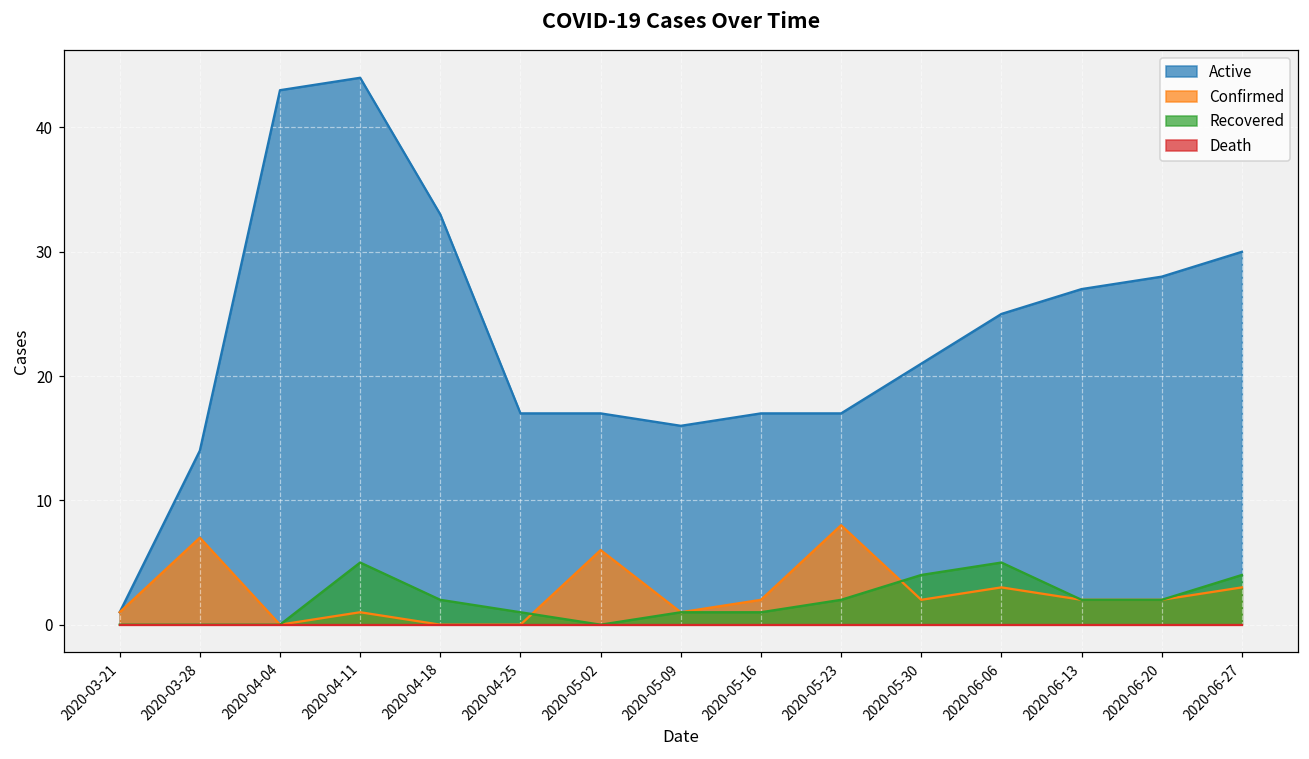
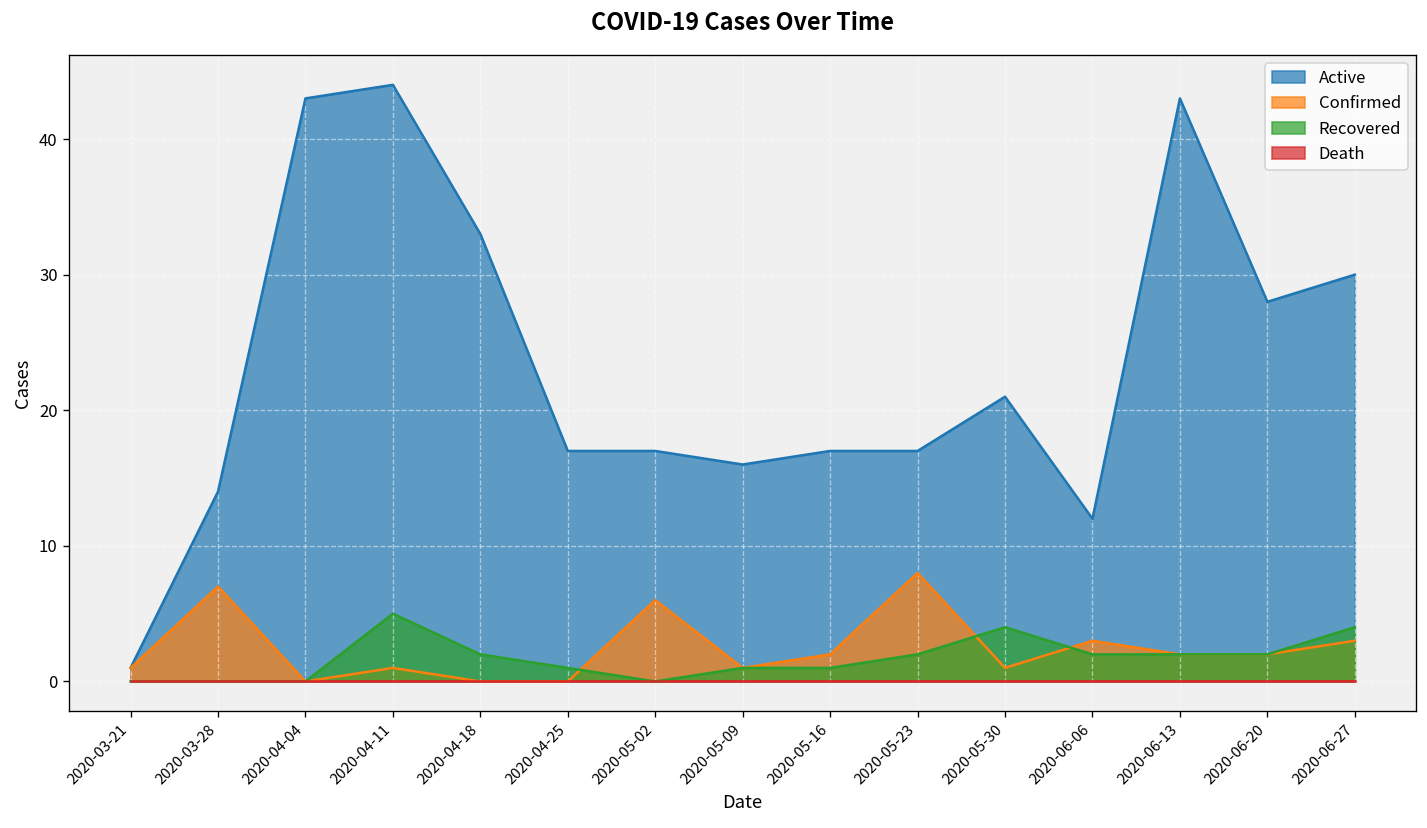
Confirmed, 2020-05-30: 2 -> 1
Active, 2020-06-06: 25 -> 12
Recovered, 2020-06-06: 5 -> 2
Active, 2020-06-13: 27 -> 43
